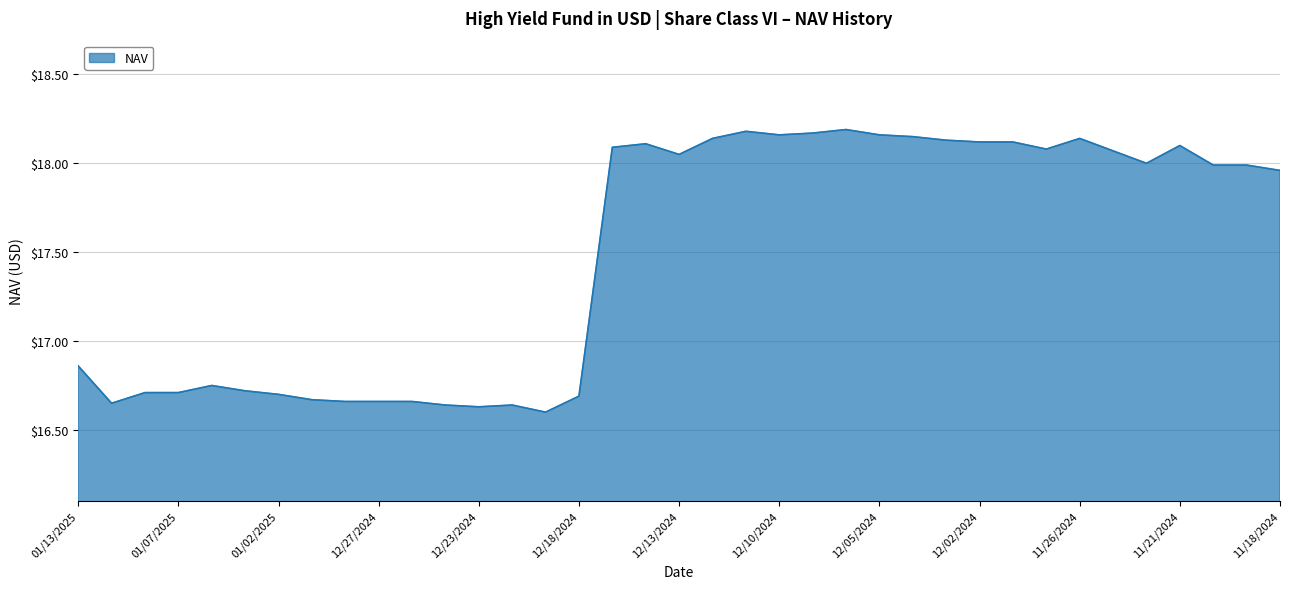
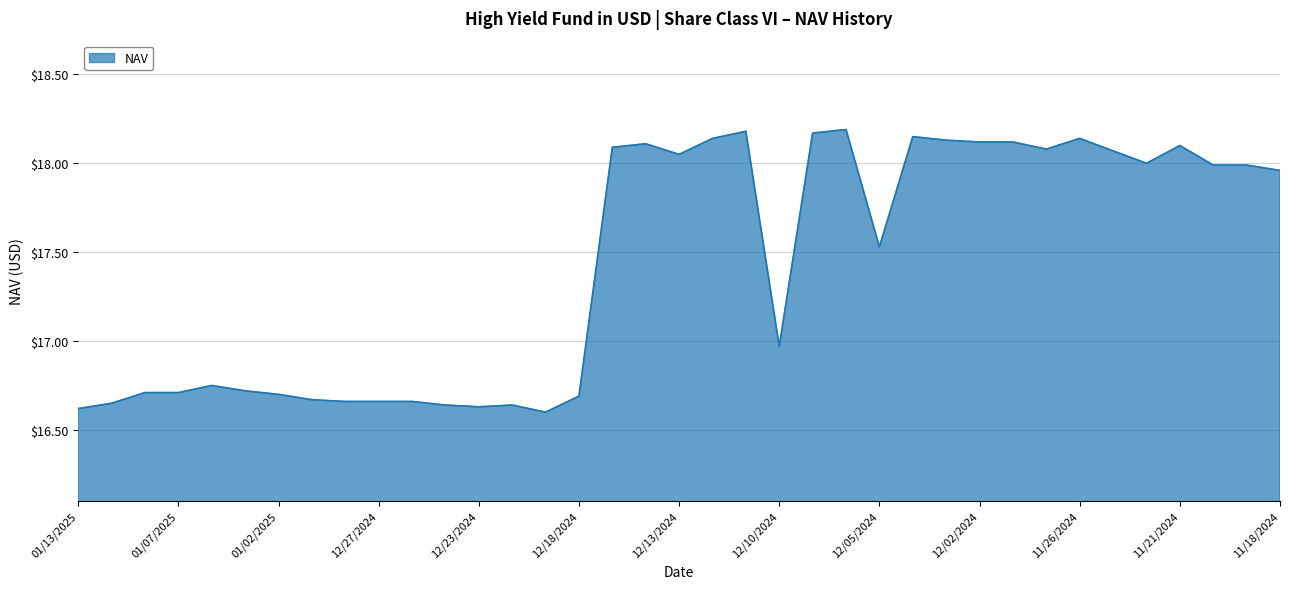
01/13/2025: $16.86 -> $16.62
12/10/2024: $18.16 -> $16.97
12/05/2024: $18.16 -> $17.53
